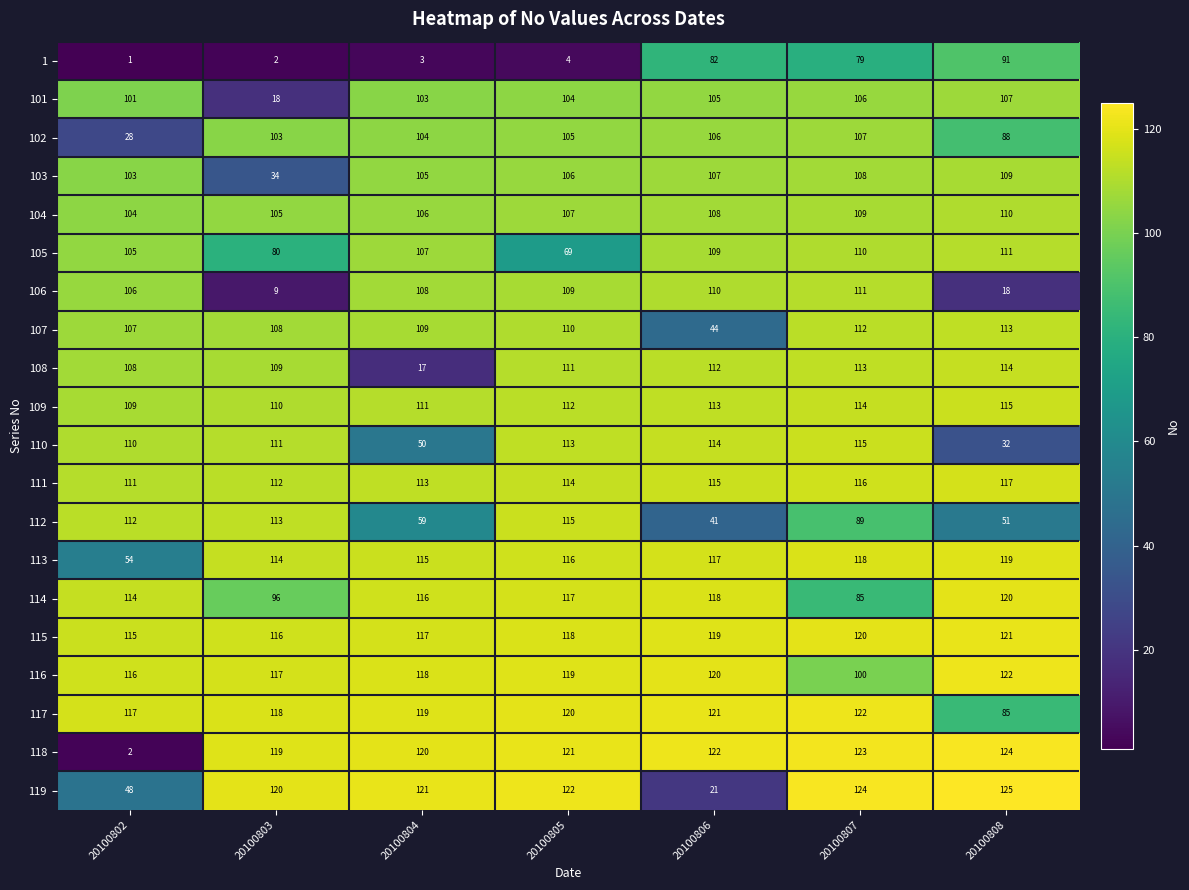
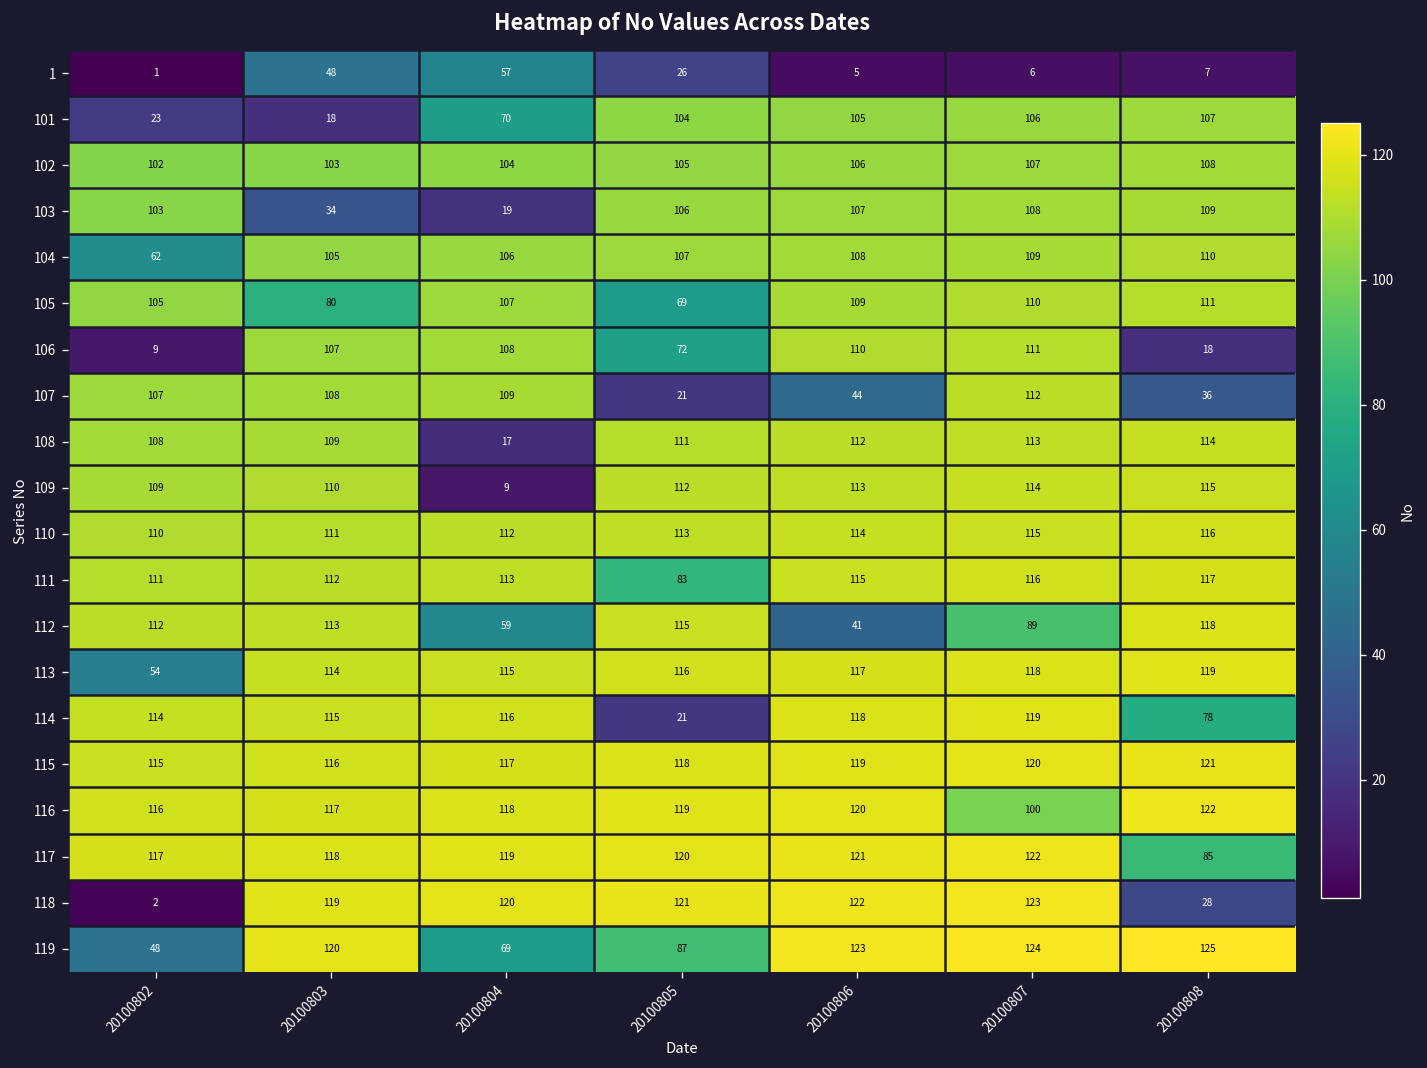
1, 20100803: 2 -> 48
1, 20100804: 3 -> 57
1, 20100805: 4 -> 26
1, 20100806: 82 -> 5
1, 20100807: 79 -> 6
1, 20100808: 91 -> 7
101, 20100802: 101 -> 23
101, 20100804: 103 -> 70
102, 20100802: 28 -> 102
102, 20100808: 88 -> 108
103, 20100804: 105 -> 19
104, 20100802: 104 -> 62
106, 20100802: 106 -> 9
106, 20100803: 9 -> 107
106, 20100805: 109 -> 72
107, 20100805: 110 -> 21
107, 20100808: 113 -> 36
109, 20100804: 111 -> 9
110, 20100804: 50 -> 112
110, 20100808: 32 -> 116
111, 20100805: 114 -> 83
112, 20100808: 51 -> 118
114, 20100803: 96 -> 115
114, 20100805: 117 -> 21
114, 20100807: 85 -> 119
114, 20100808: 120 -> 78
118, 20100808: 124 -> 28
119, 20100804: 121 -> 69
119, 20100805: 122 -> 87
119, 20100806: 21 -> 123
